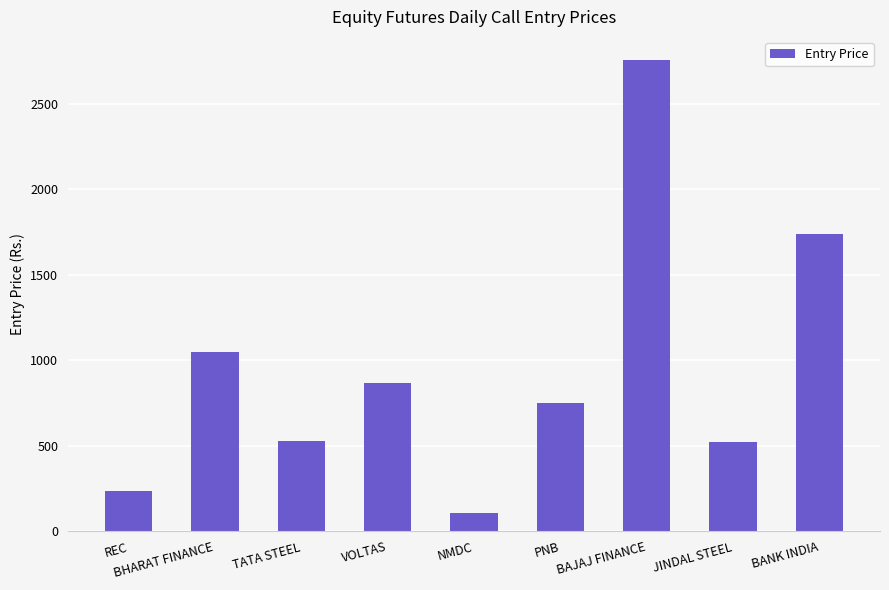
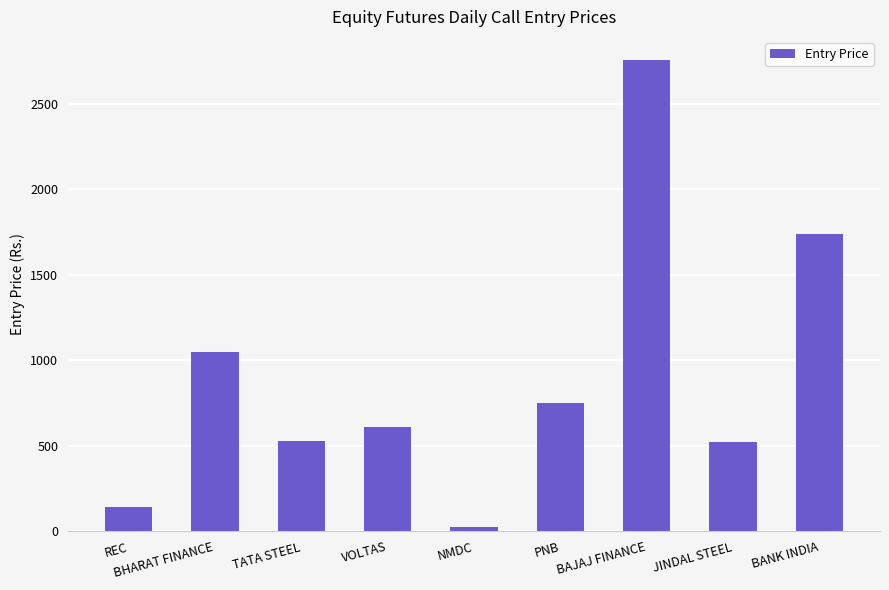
REC: 230 -> 140
VOLTAS: 870 -> 610
NMDC: 110 -> 30
